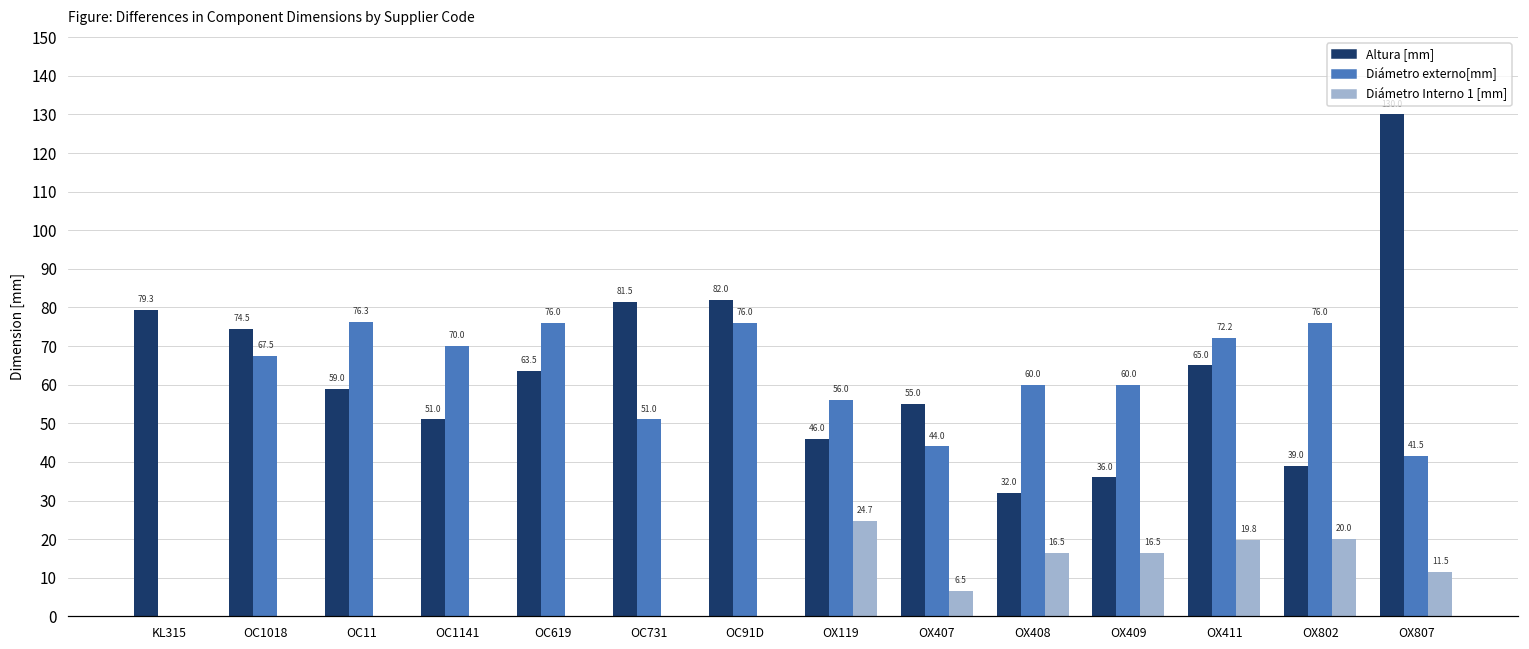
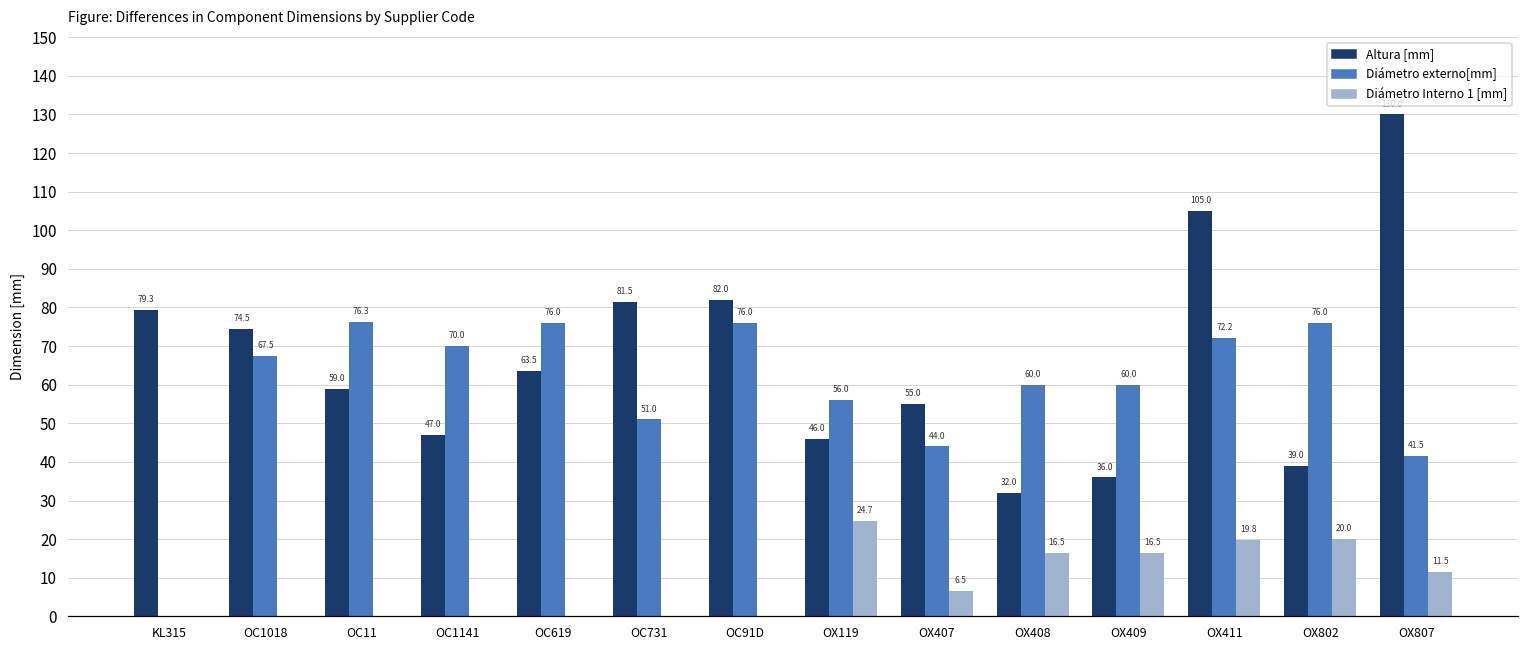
Altura [mm], OC1141: 51.0 -> 47.0
Altura [mm], OX411: 65.0 -> 105.0
